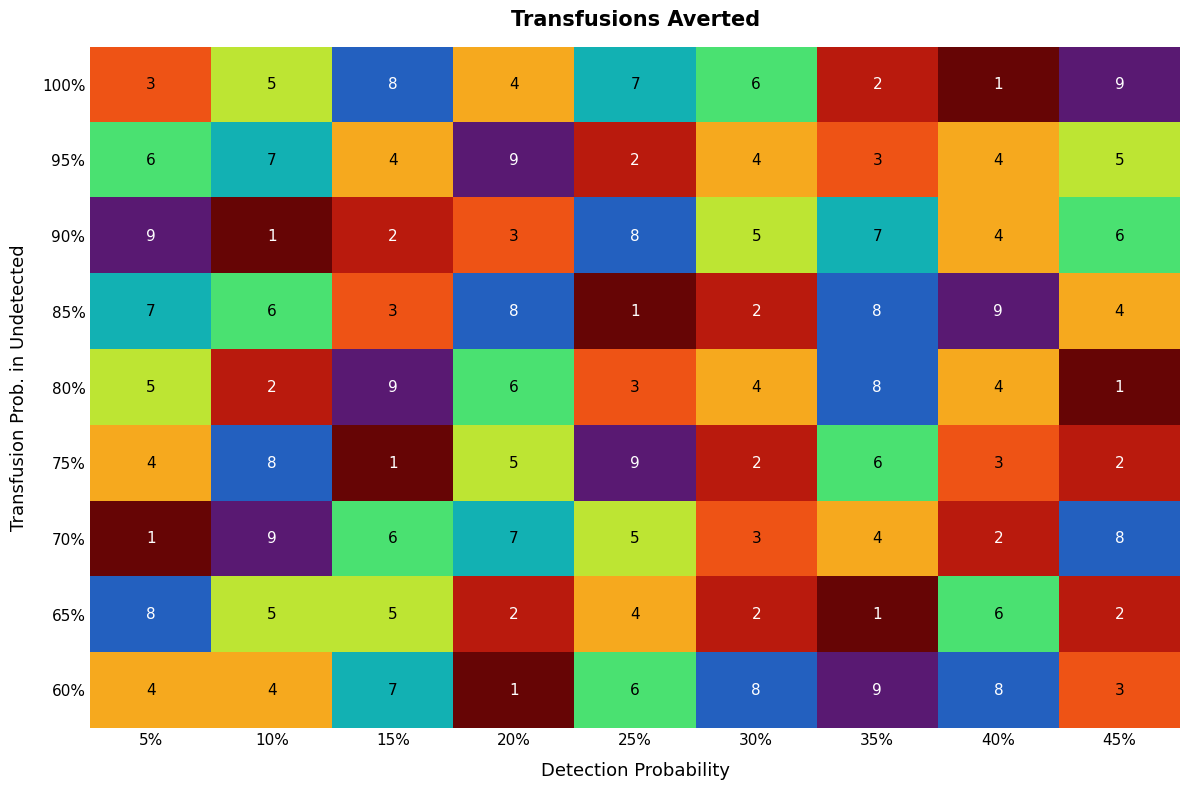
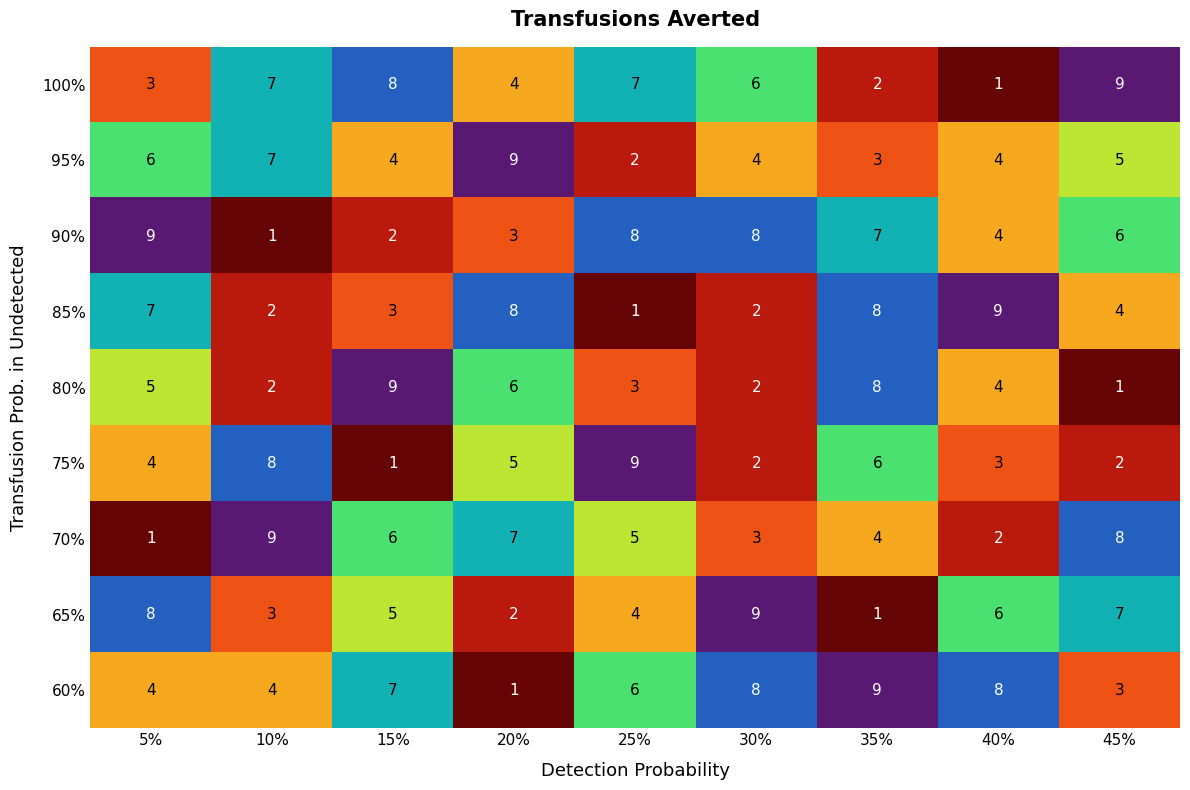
100%, 10%: 5 -> 7
90%, 30%: 5 -> 8
85%, 10%: 6 -> 2
80%, 30%: 4 -> 2
65%, 10%: 5 -> 3
65%, 30%: 2 -> 9
65%, 45%: 2 -> 7
